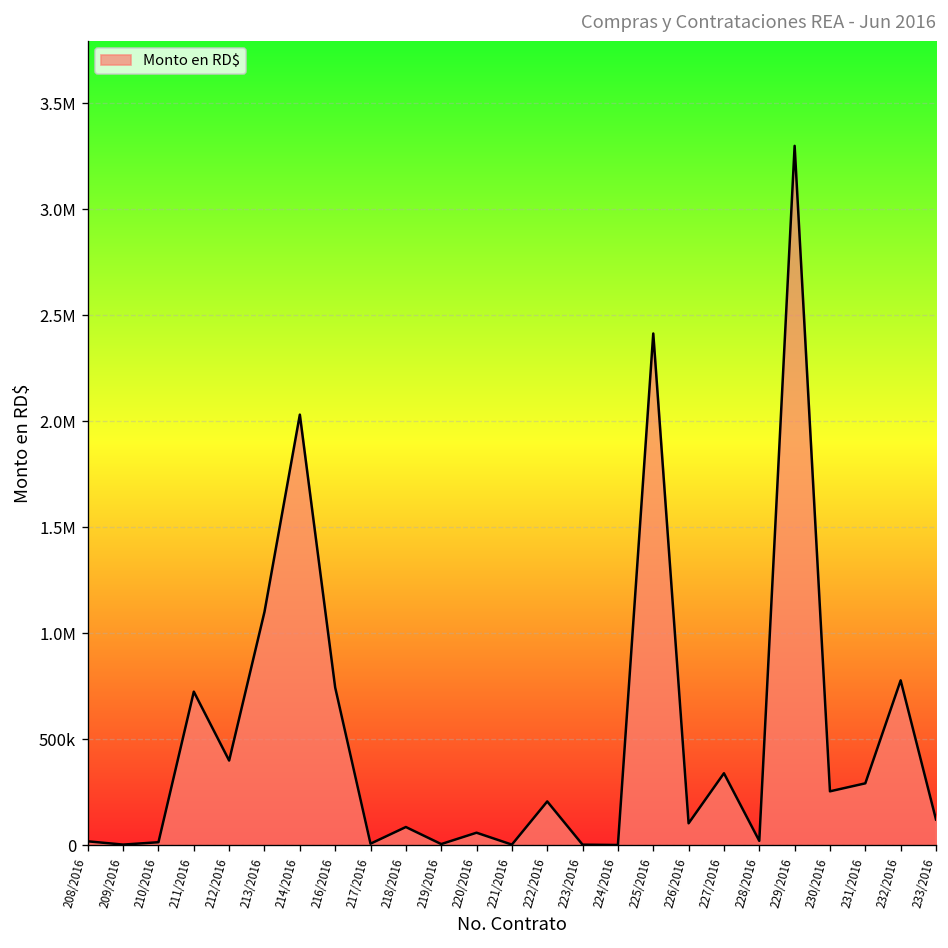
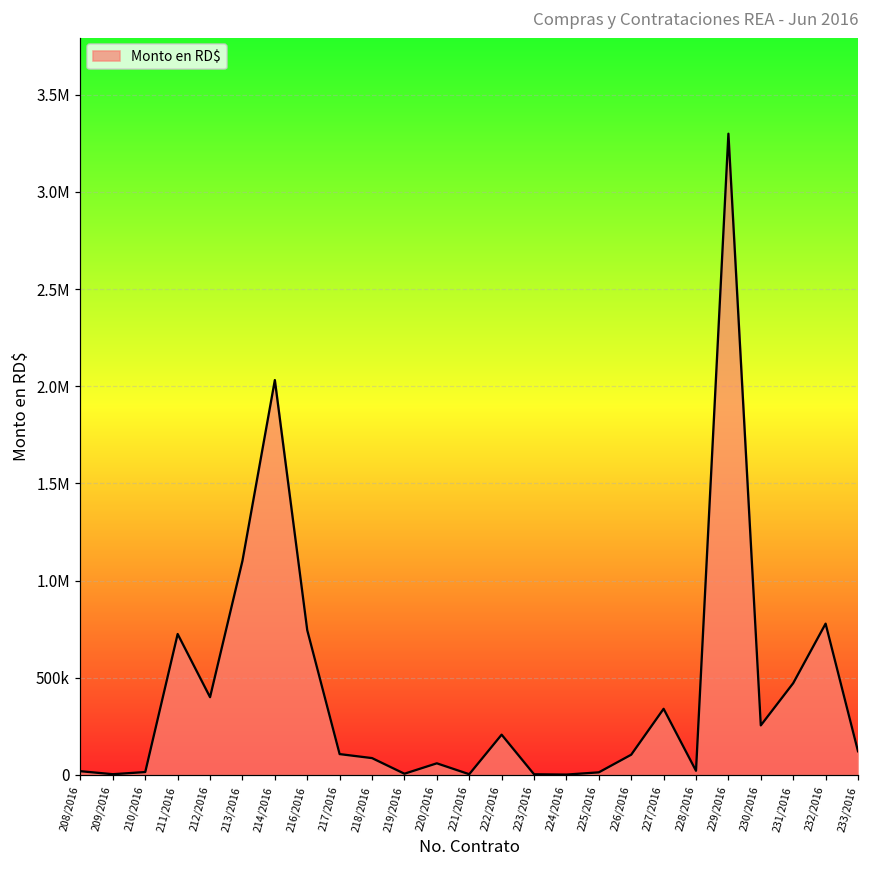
217/2016: 10000 -> 110000
225/2016: 2410000 -> 10000
231/2016: 290000 -> 470000
